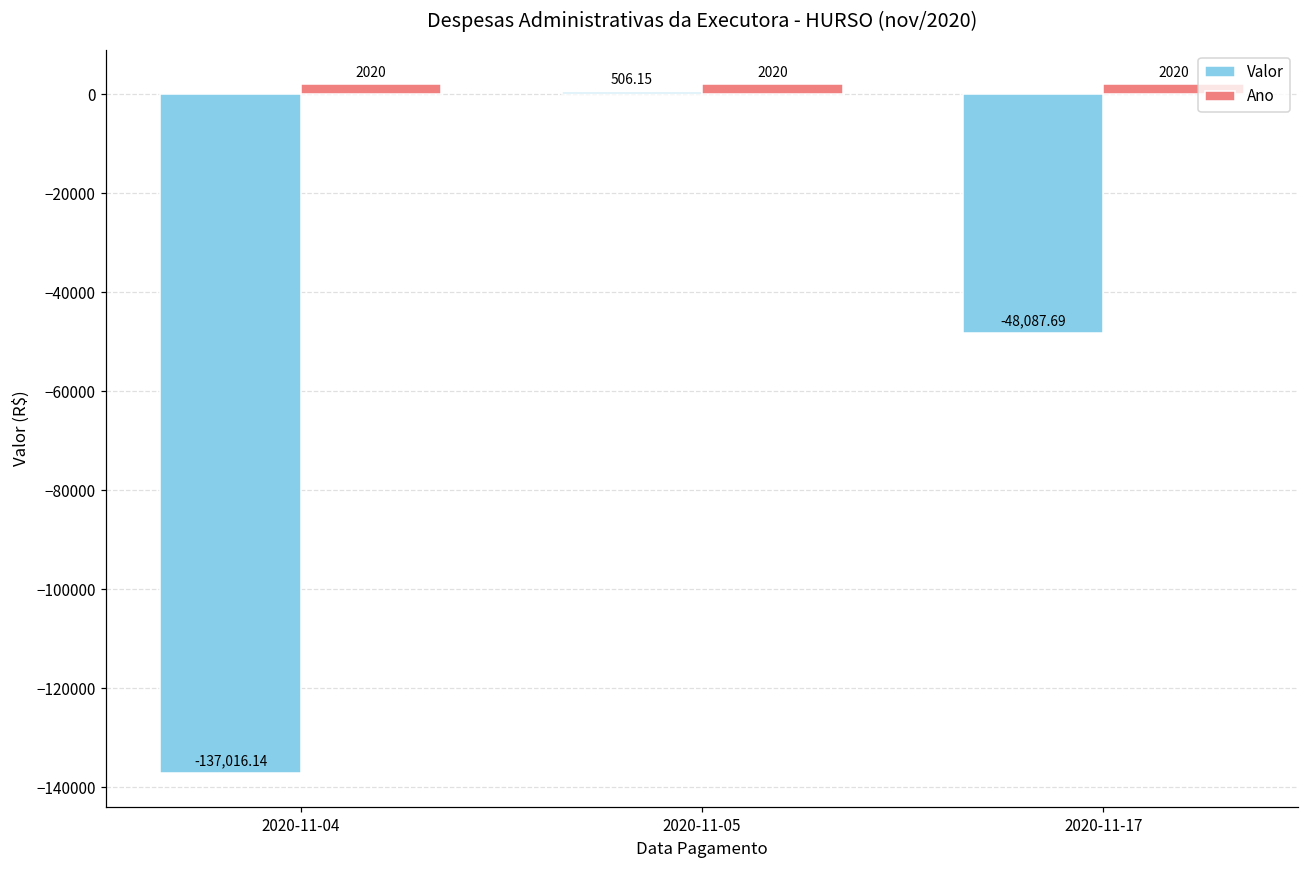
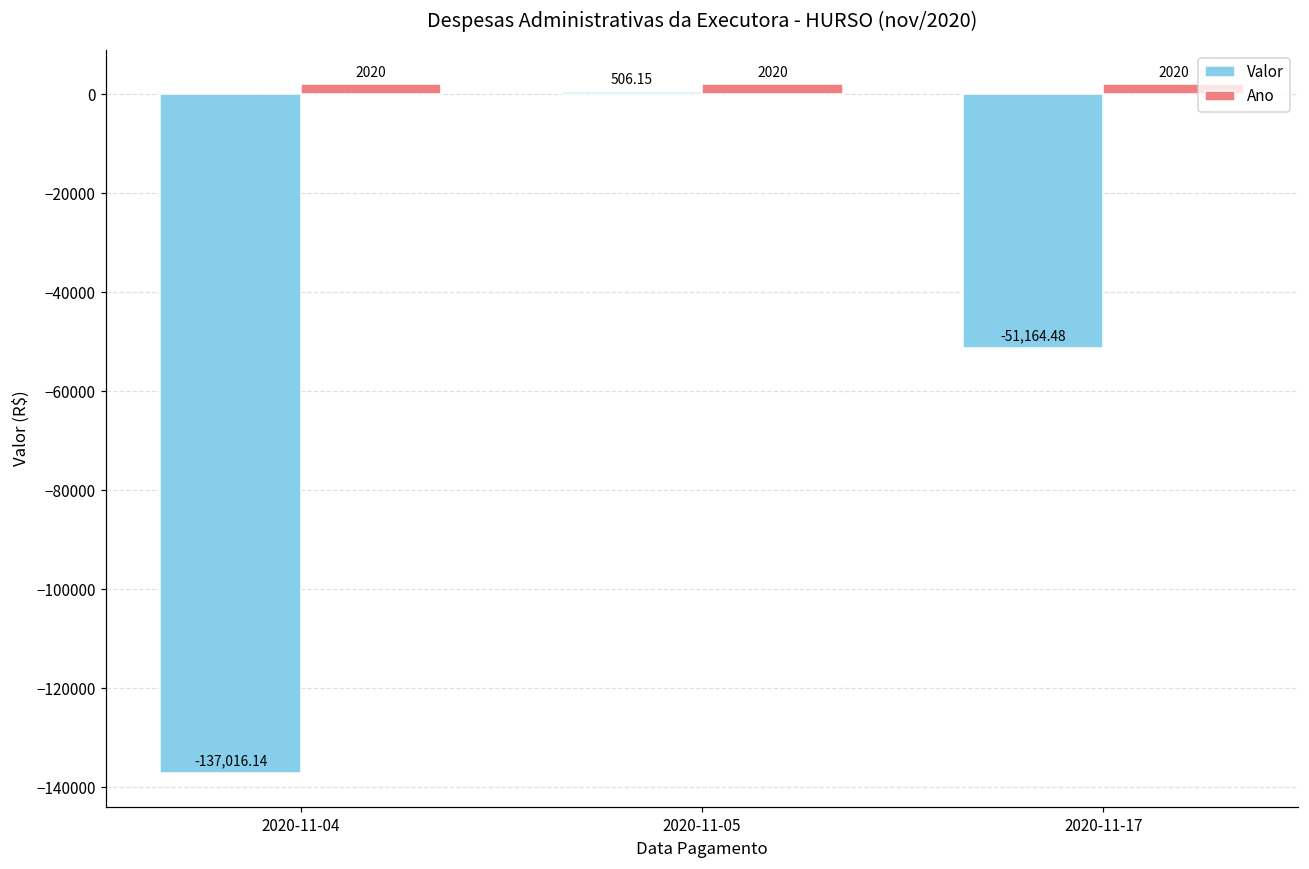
Valor, 2020-11-17: -48,087.69 -> -51,164.48
